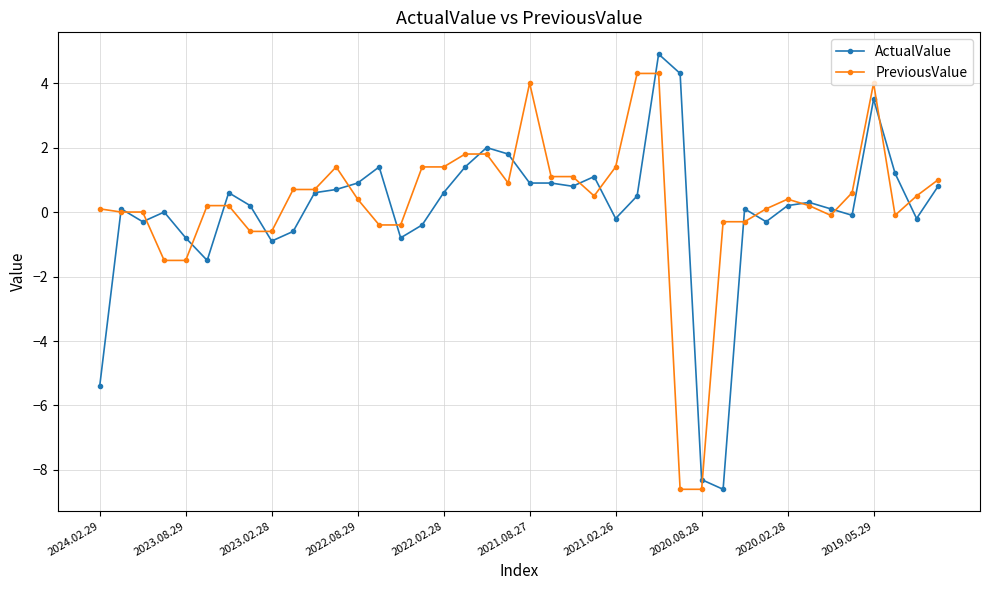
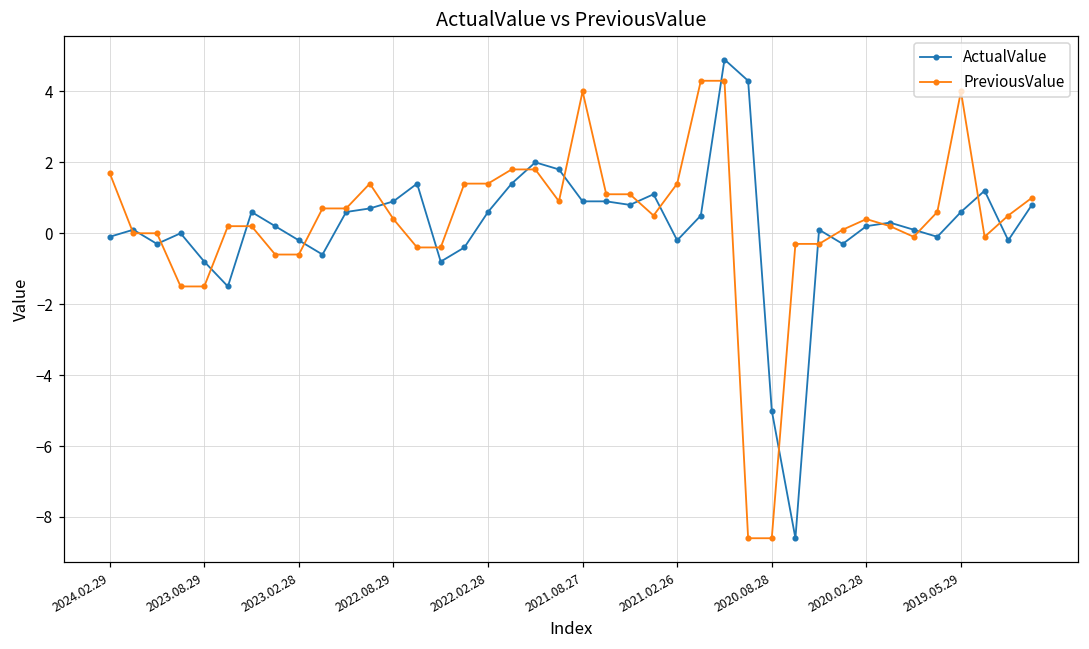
ActualValue, 2024.02.29: -5.4 -> -0.1
PreviousValue, 2024.02.29: 0.1 -> 1.7
ActualValue, 2023.02.28: -0.9 -> -0.2
ActualValue, 2020.08.28: -8.3 -> -5.0
ActualValue, 2019.05.29: 3.5 -> 0.6
